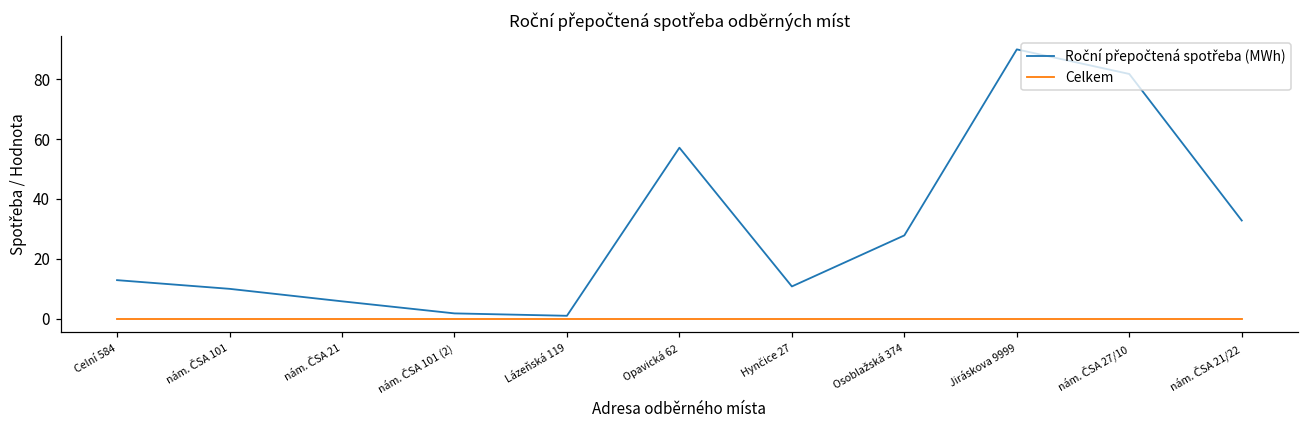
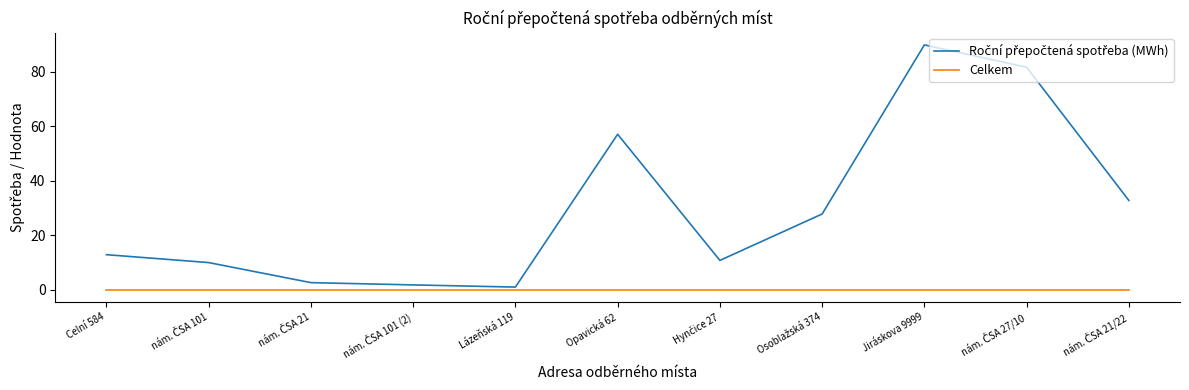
Roční přepočtená spotřeba (MWh), nám. ČSA 21: 6 -> 3
